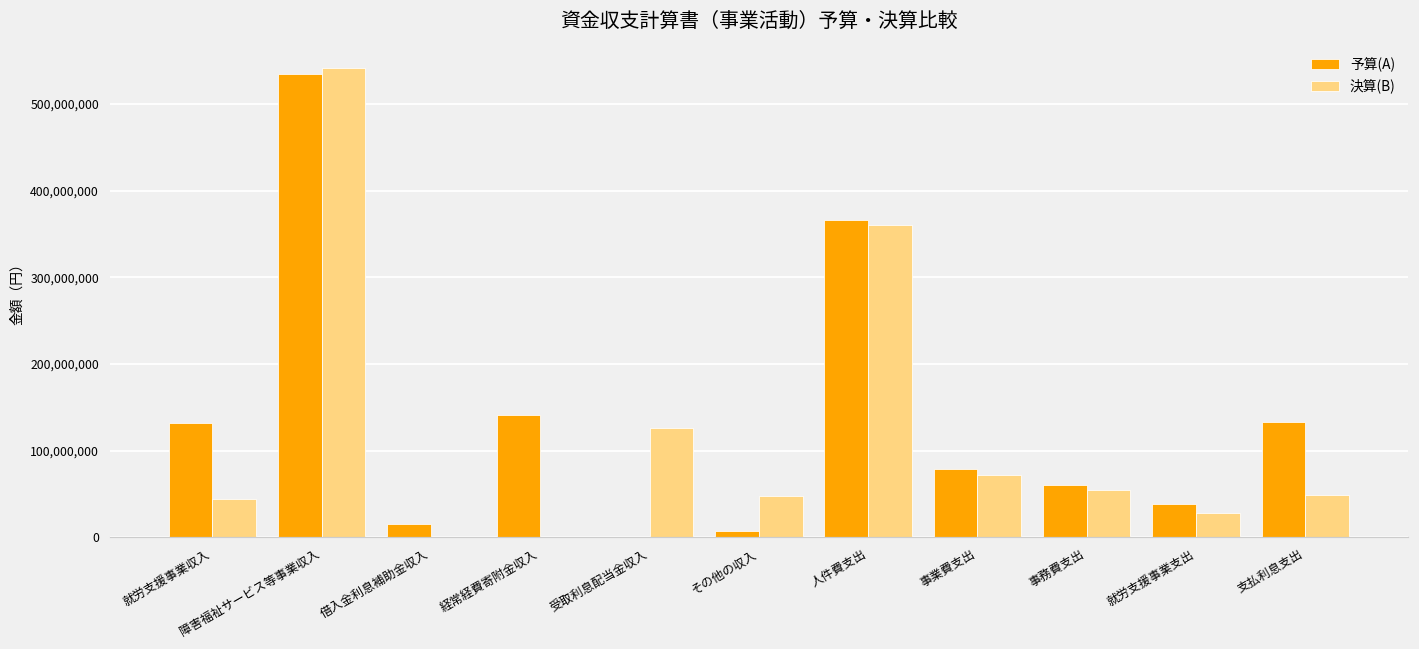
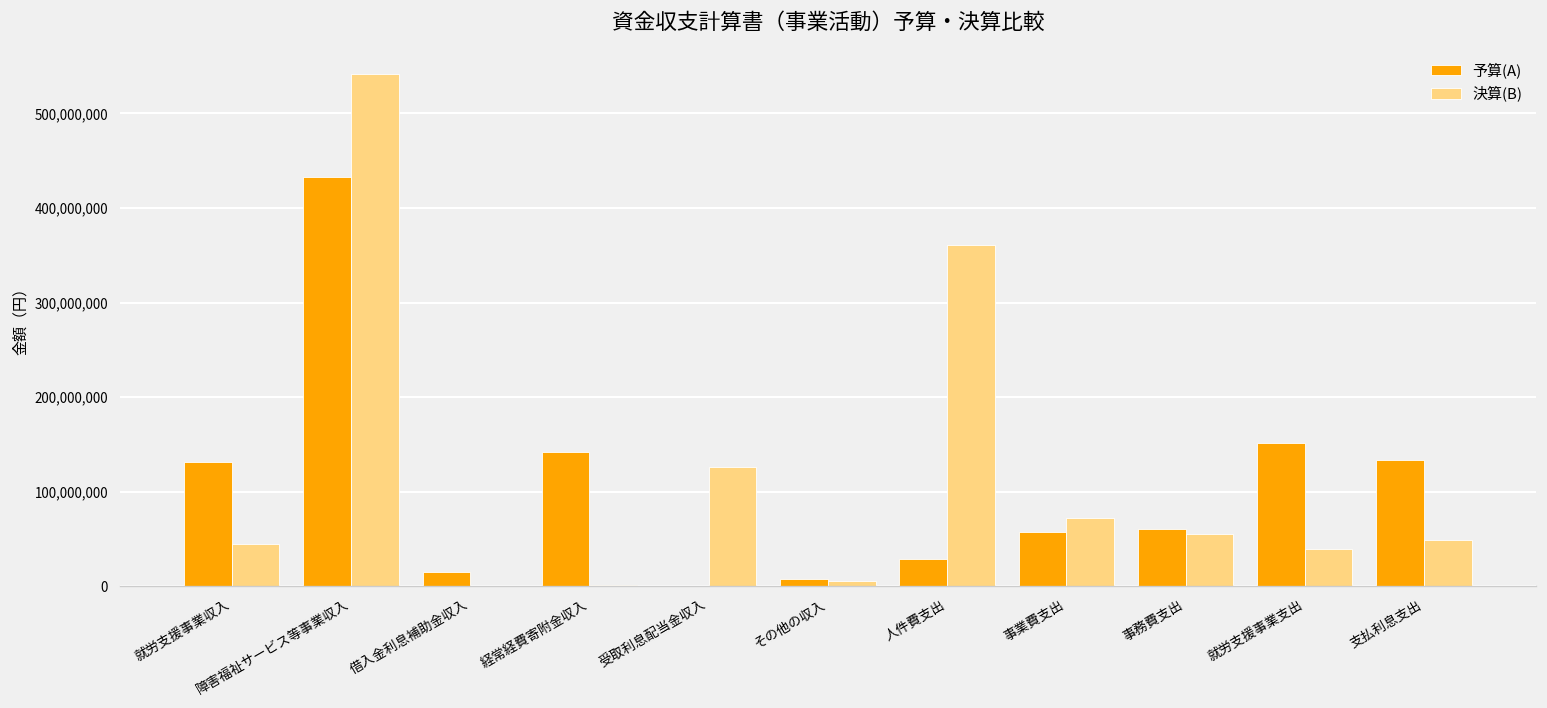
予算(A), 障害福祉サービス等事業収入: 530,000,000 -> 430,000,000
決算(B), その他の収入: 50,000,000 -> 10,000,000
予算(A), 人件費支出: 370,000,000 -> 30,000,000
予算(A), 事業費支出: 80,000,000 -> 60,000,000
予算(A), 就労支援事業支出: 40,000,000 -> 150,000,000
決算(B), 就労支援事業支出: 30,000,000 -> 40,000,000
